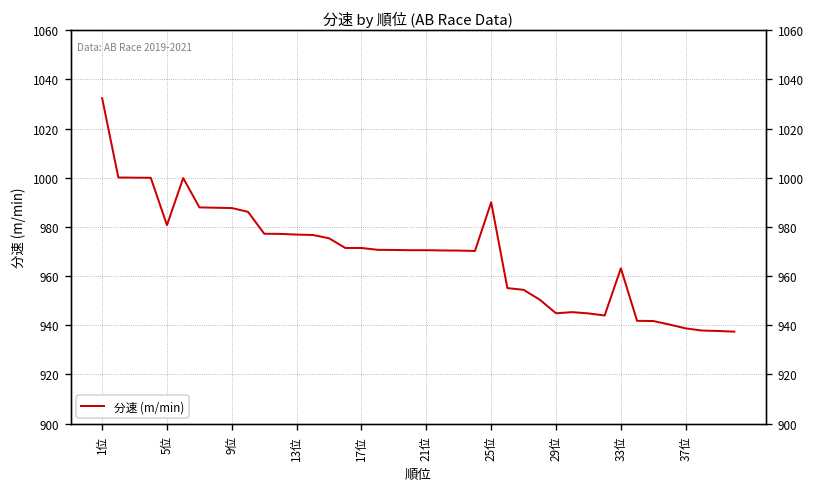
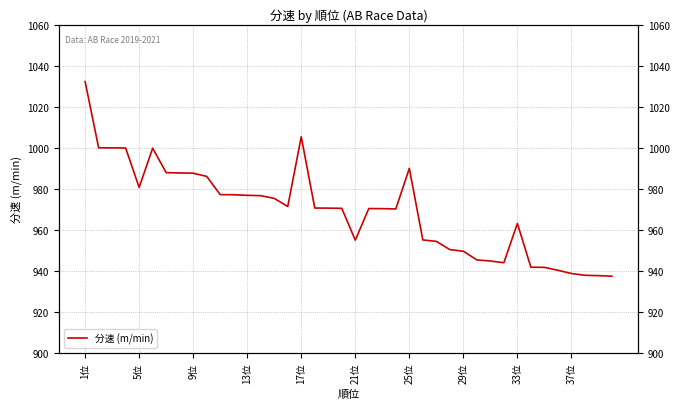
17位: 971 -> 1005
21位: 971 -> 955
29位: 945 -> 950
